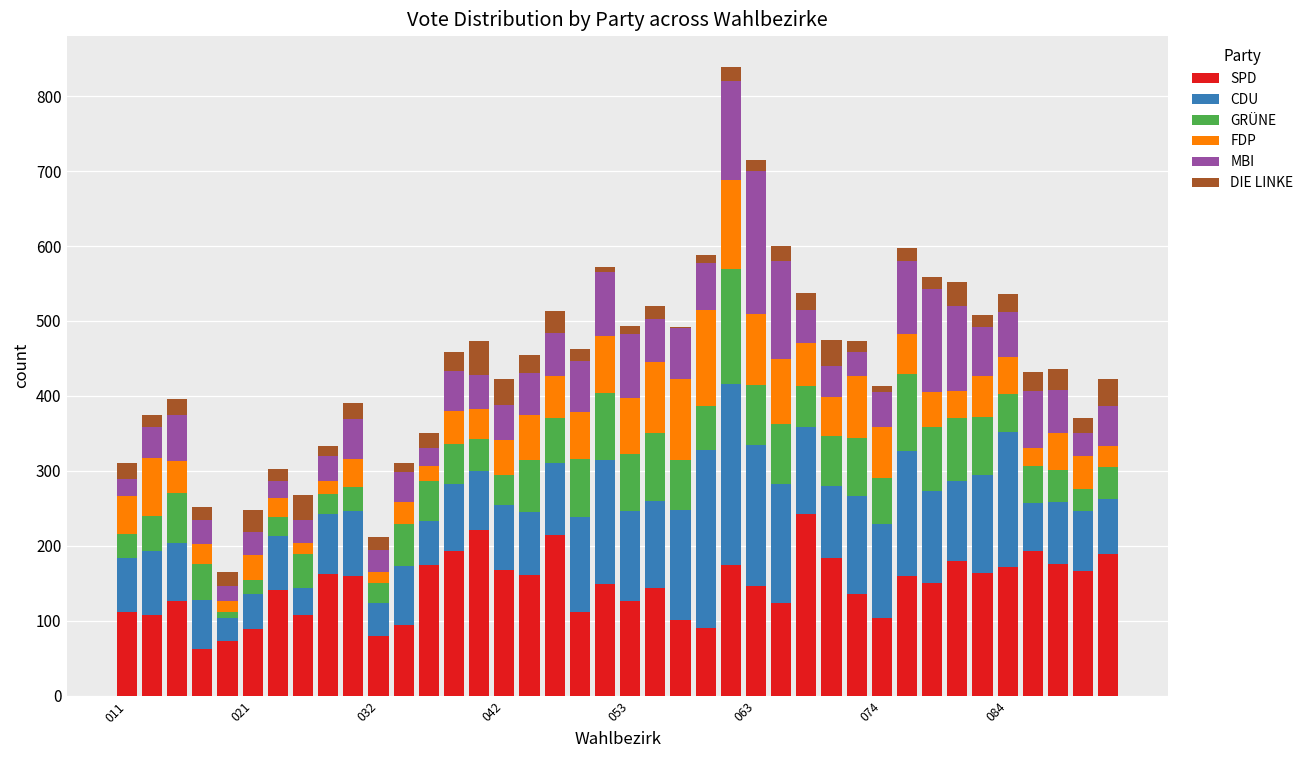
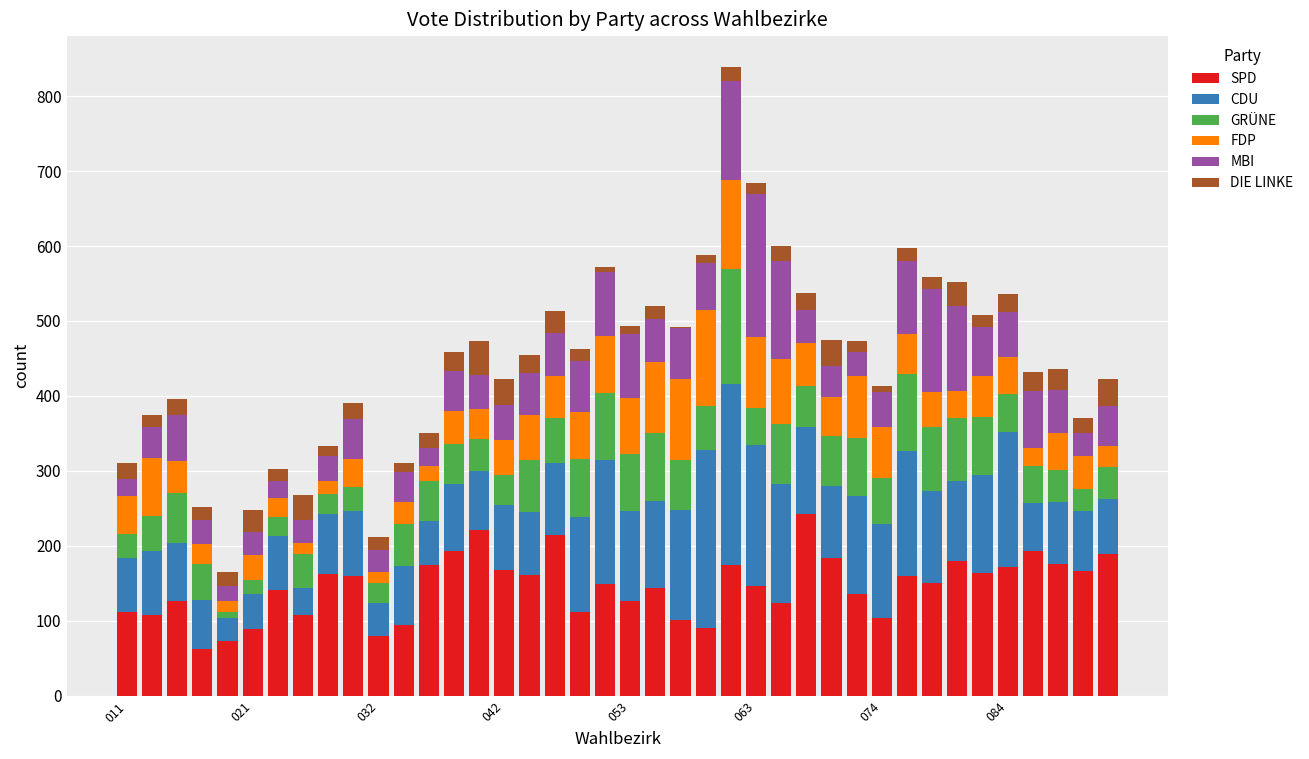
GRÜNE, 063: 80 -> 50
